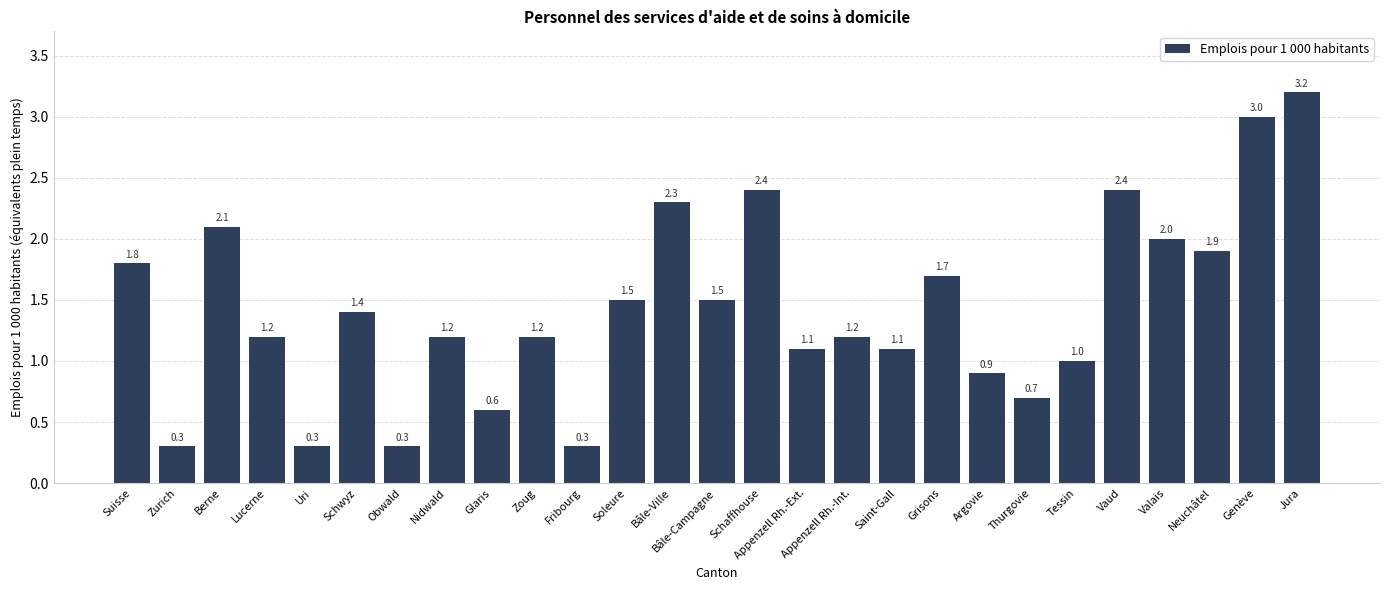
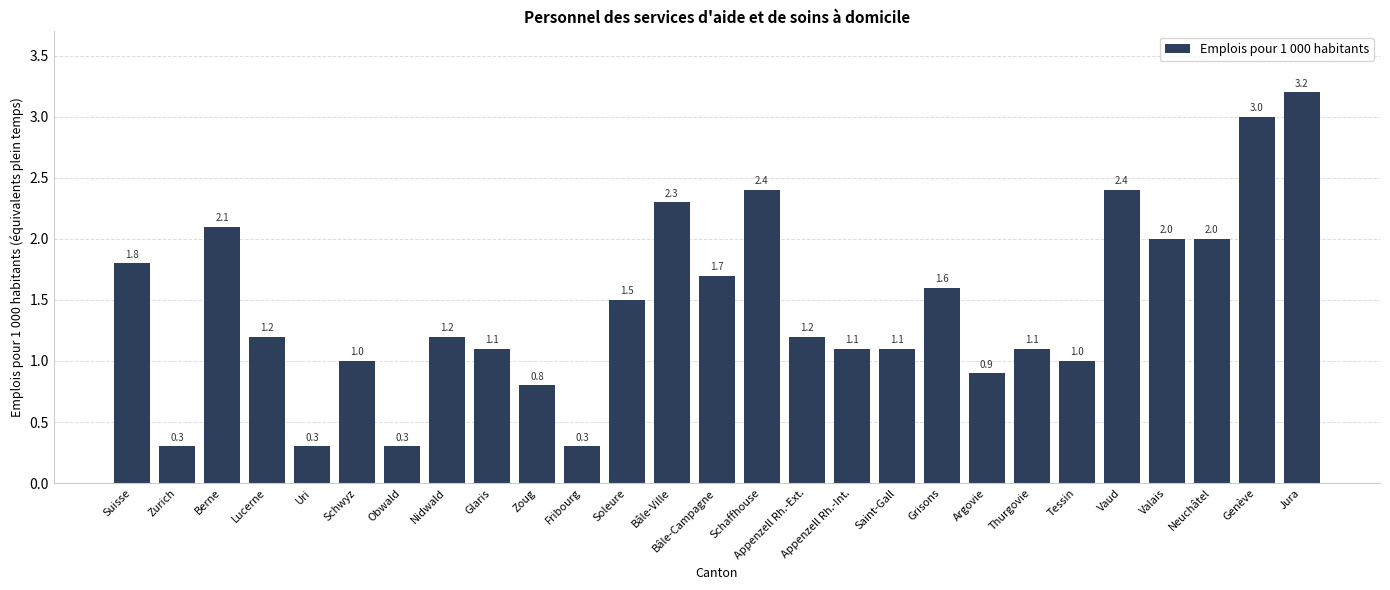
Schwyz: 1.4 -> 1.0
Glaris: 0.6 -> 1.1
Zoug: 1.2 -> 0.8
Bâle-Campagne: 1.5 -> 1.7
Appenzell Rh.-Ext.: 1.1 -> 1.2
Appenzell Rh.-Int.: 1.2 -> 1.1
Grisons: 1.7 -> 1.6
Thurgovie: 0.7 -> 1.1
Neuchâtel: 1.9 -> 2.0
